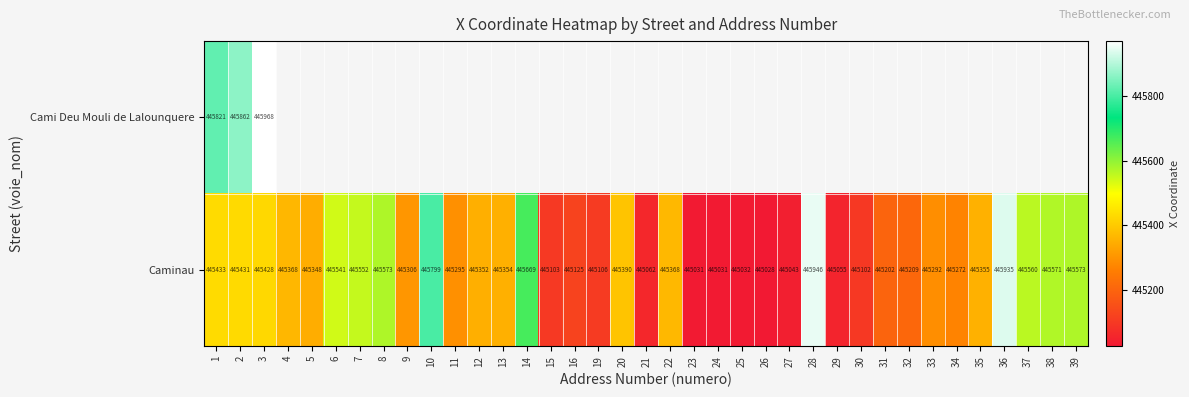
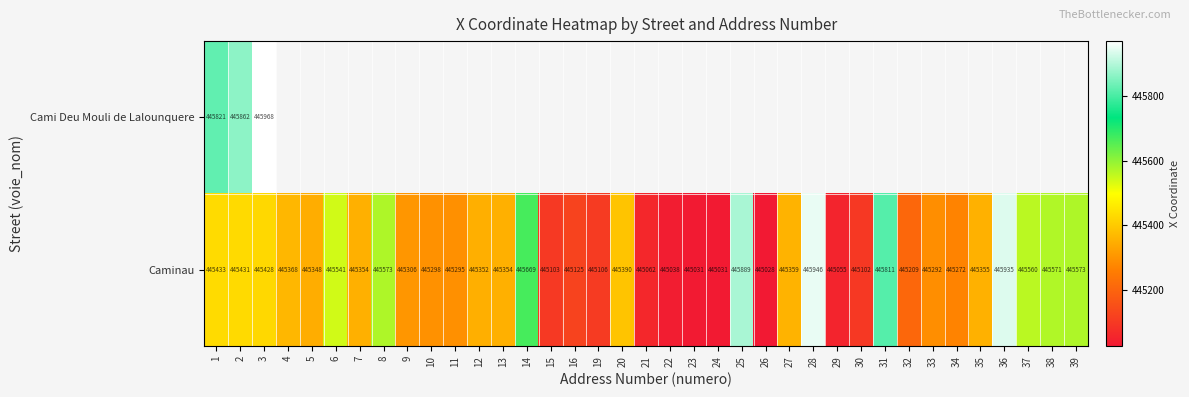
Caminau, 7: 445552 -> 445354
Caminau, 10: 445799 -> 445298
Caminau, 22: 445368 -> 445038
Caminau, 25: 445032 -> 445889
Caminau, 27: 445043 -> 445359
Caminau, 31: 445202 -> 445811
